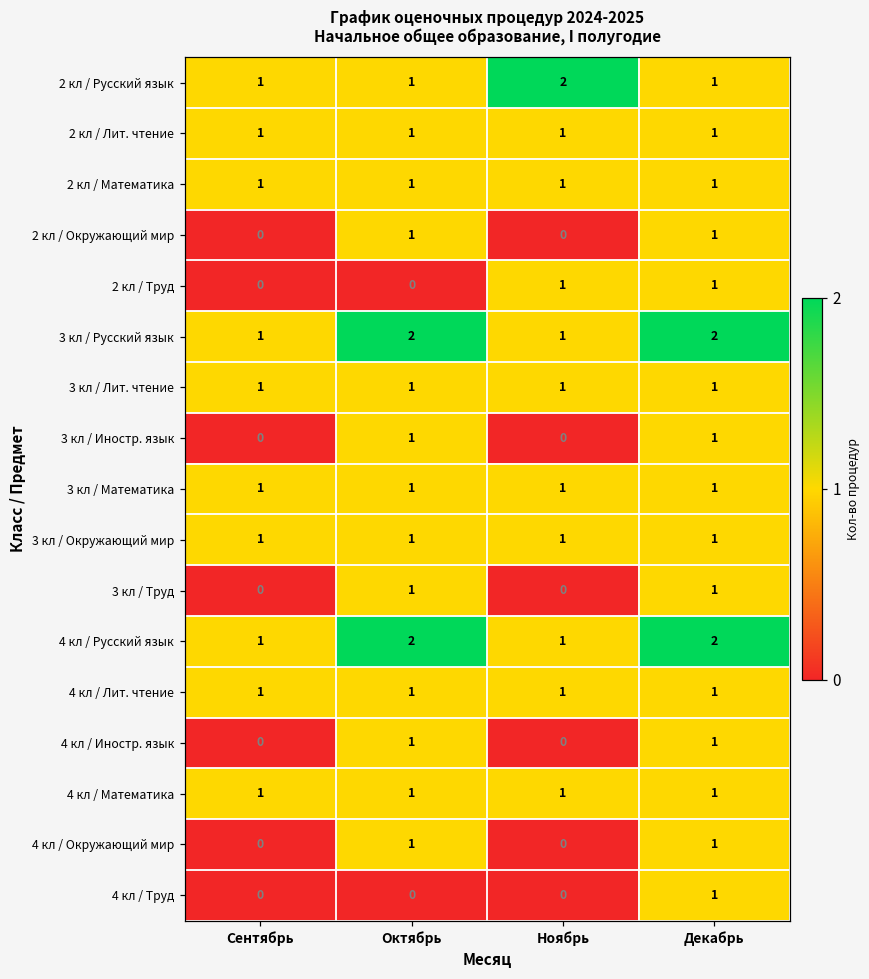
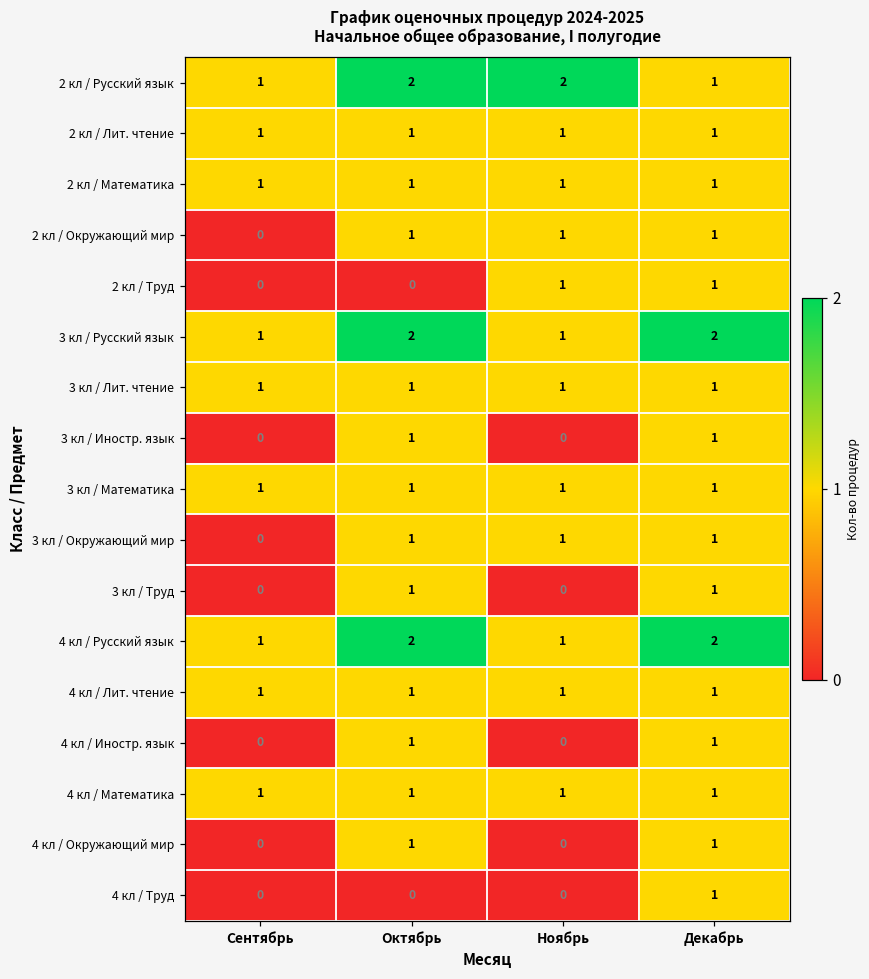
2 кл / Русский язык, Октябрь: 1 -> 2
2 кл / Окружающий мир, Ноябрь: 0 -> 1
3 кл / Окружающий мир, Сентябрь: 1 -> 0
